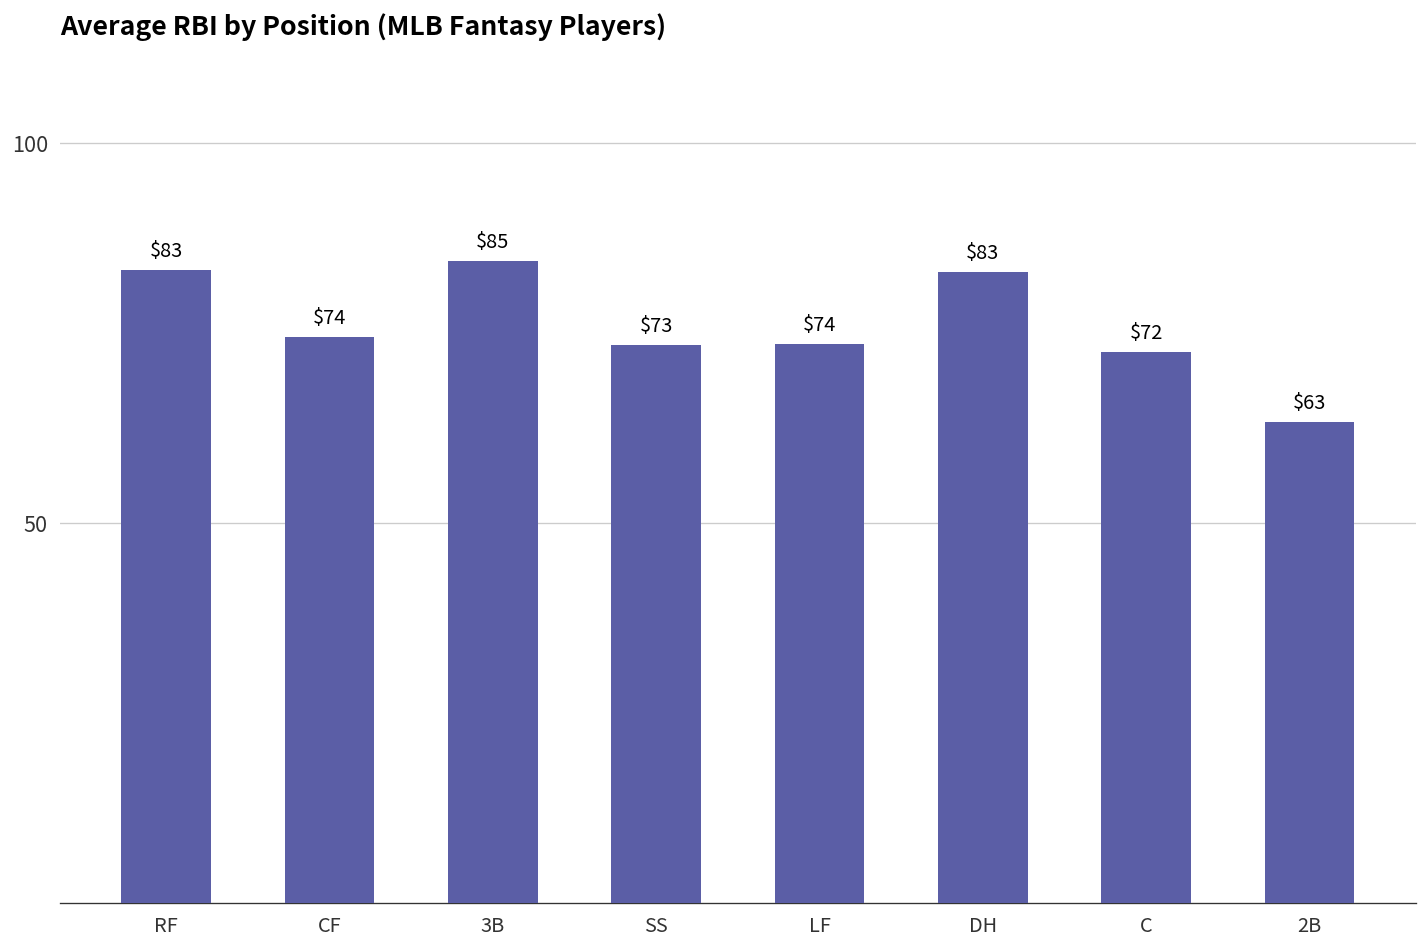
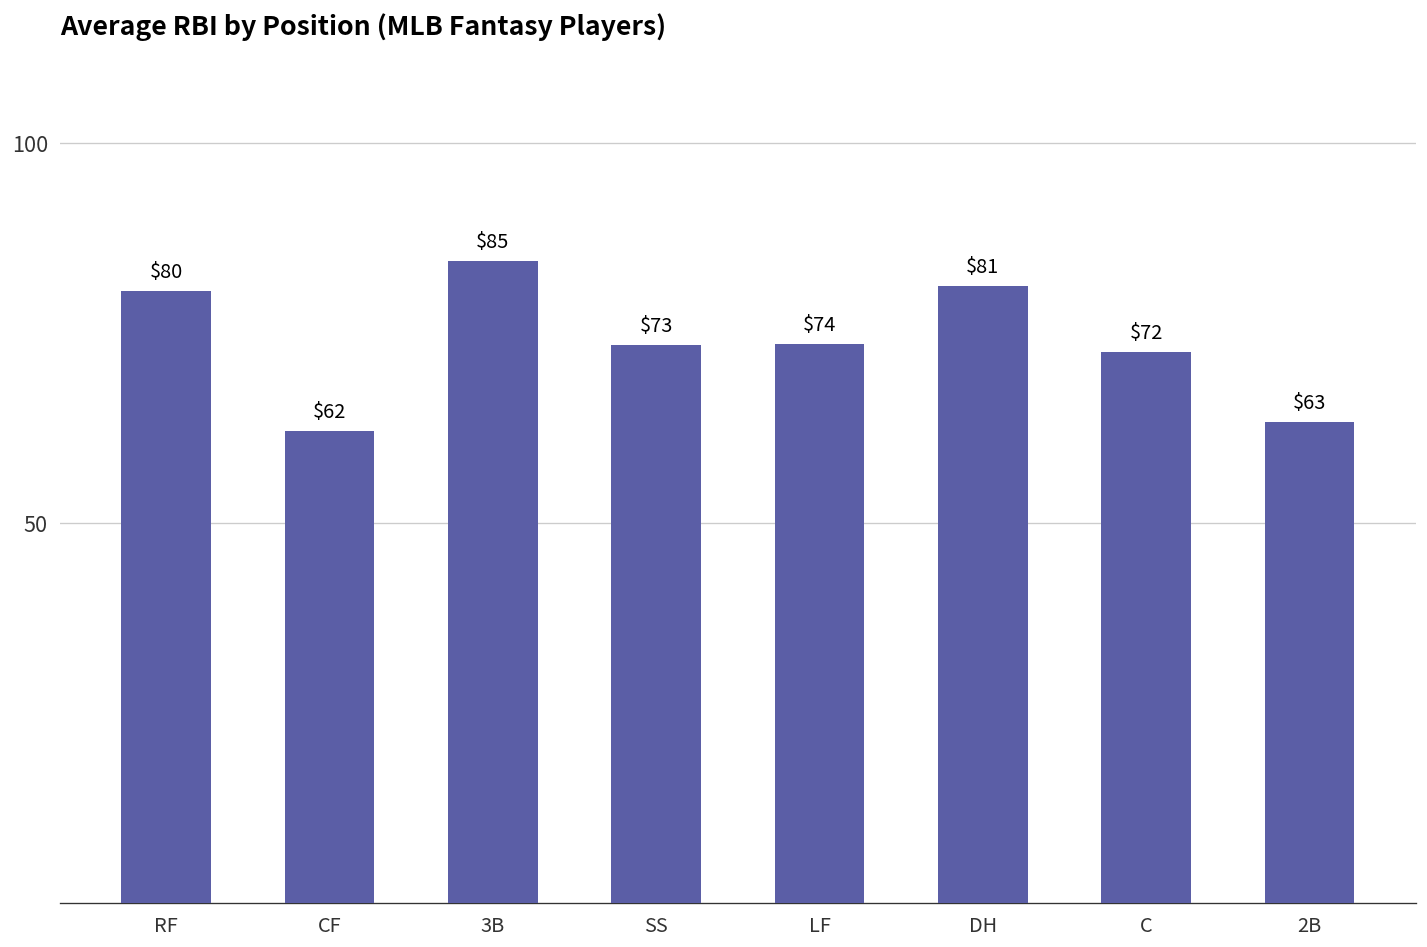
RF: $83 -> $80
CF: $74 -> $62
DH: $83 -> $81
